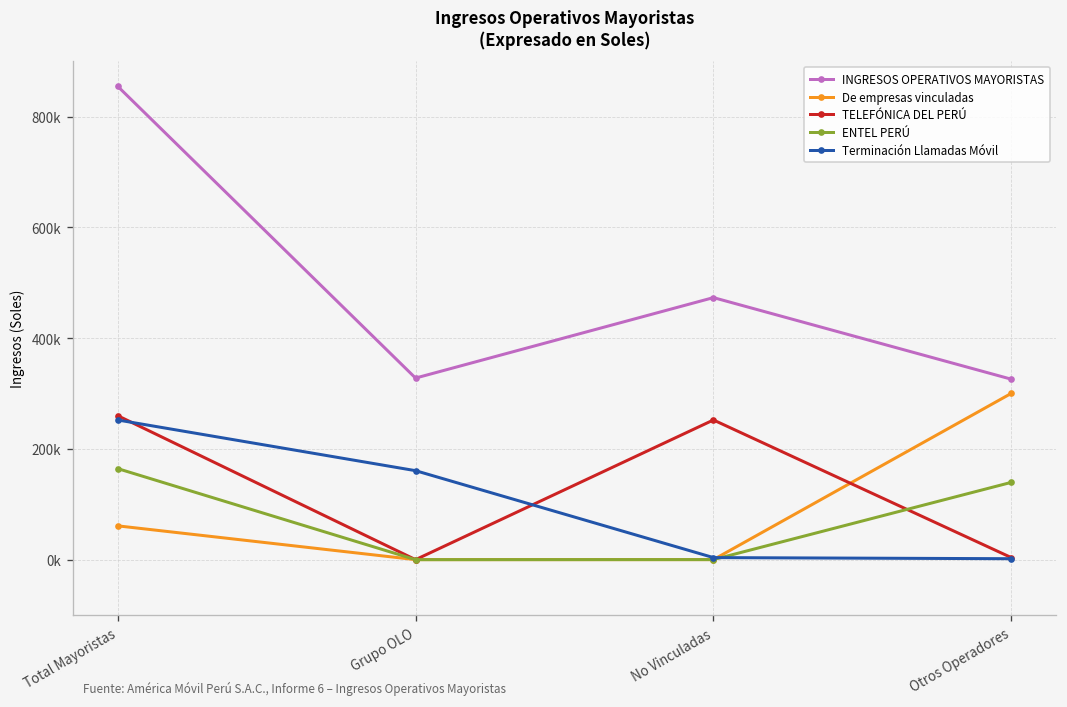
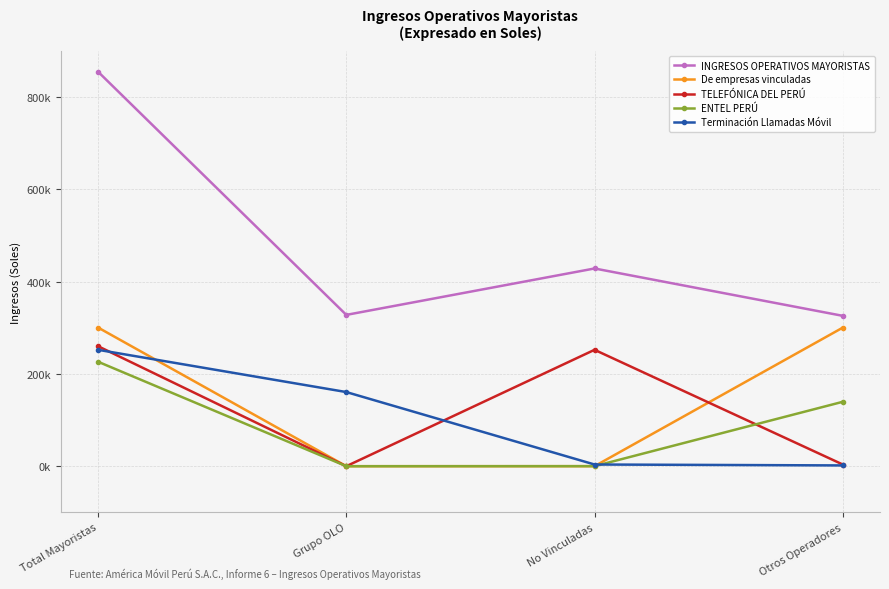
De empresas vinculadas, Total Mayoristas: 60000 -> 300000
ENTEL PERÚ, Total Mayoristas: 160000 -> 230000
INGRESOS OPERATIVOS MAYORISTAS, No Vinculadas: 470000 -> 430000
